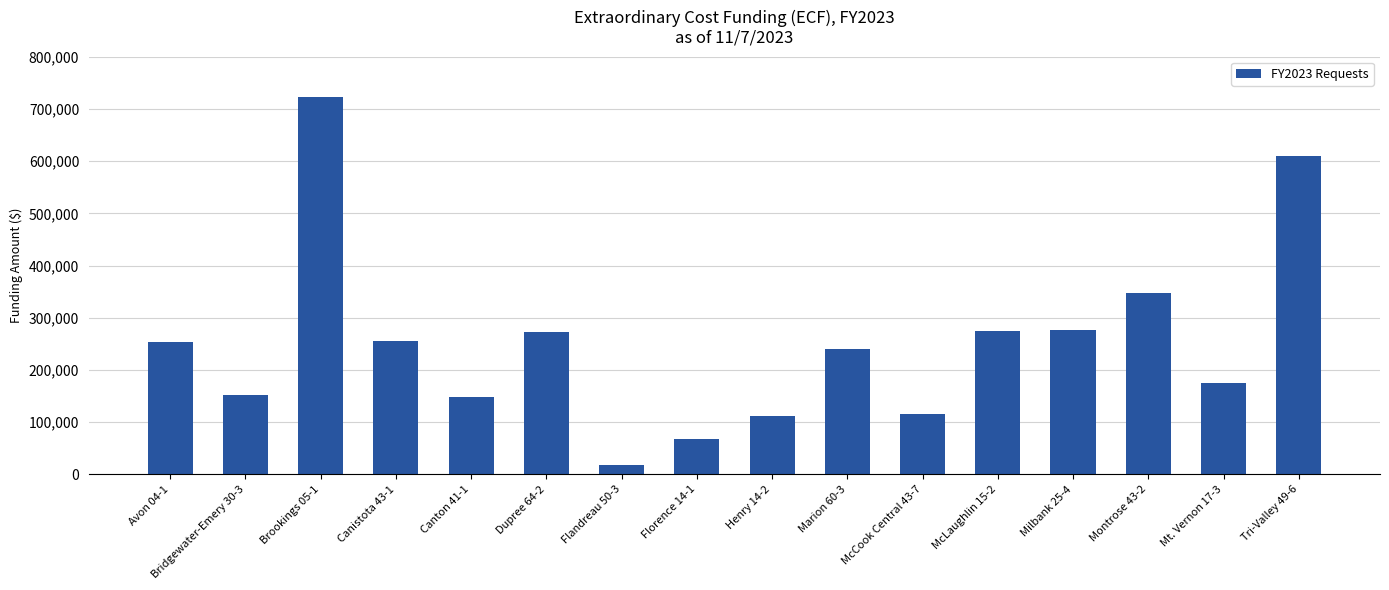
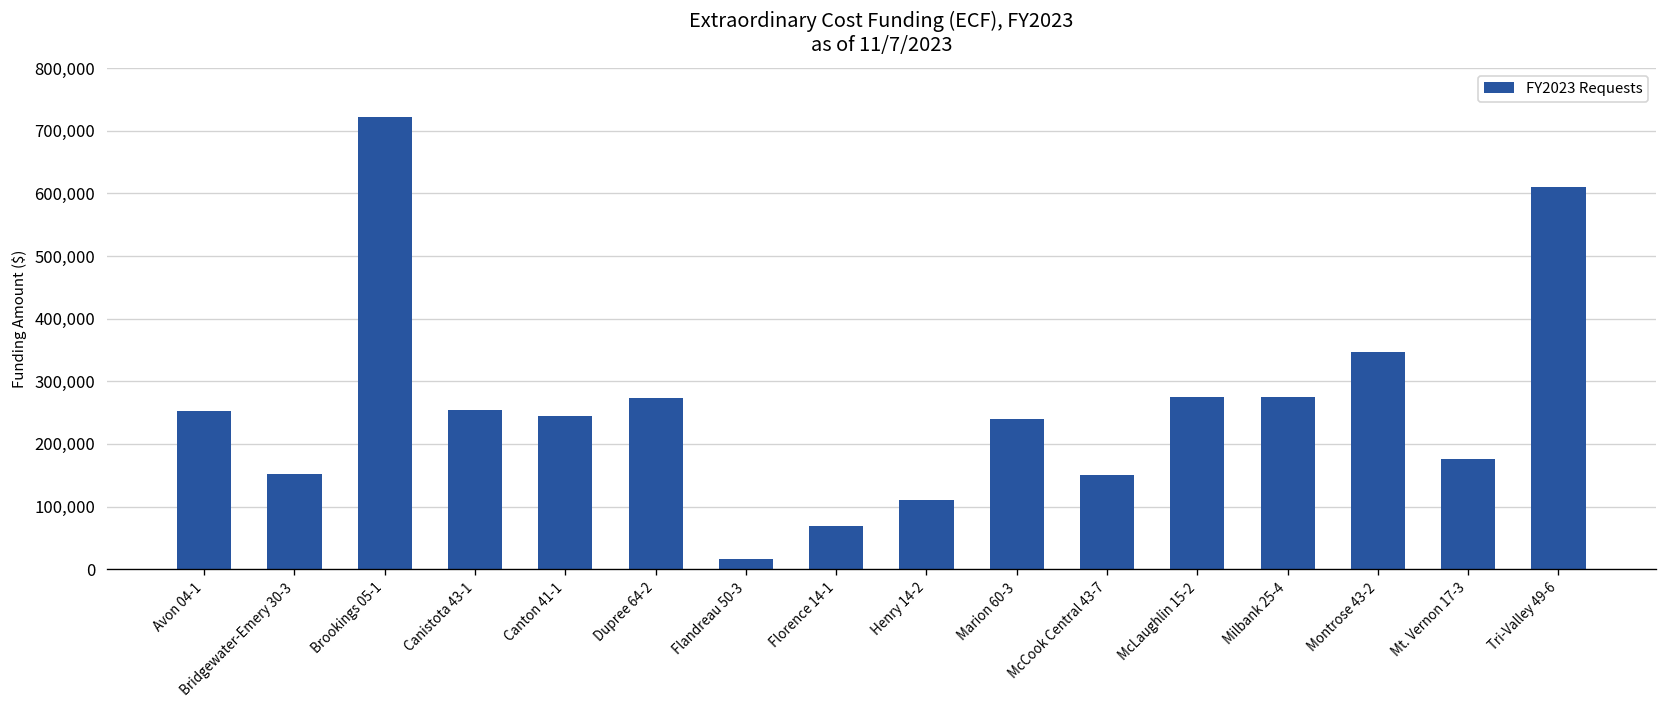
Canton 41-1: 150,000 -> 240,000
McCook Central 43-7: 120,000 -> 150,000
